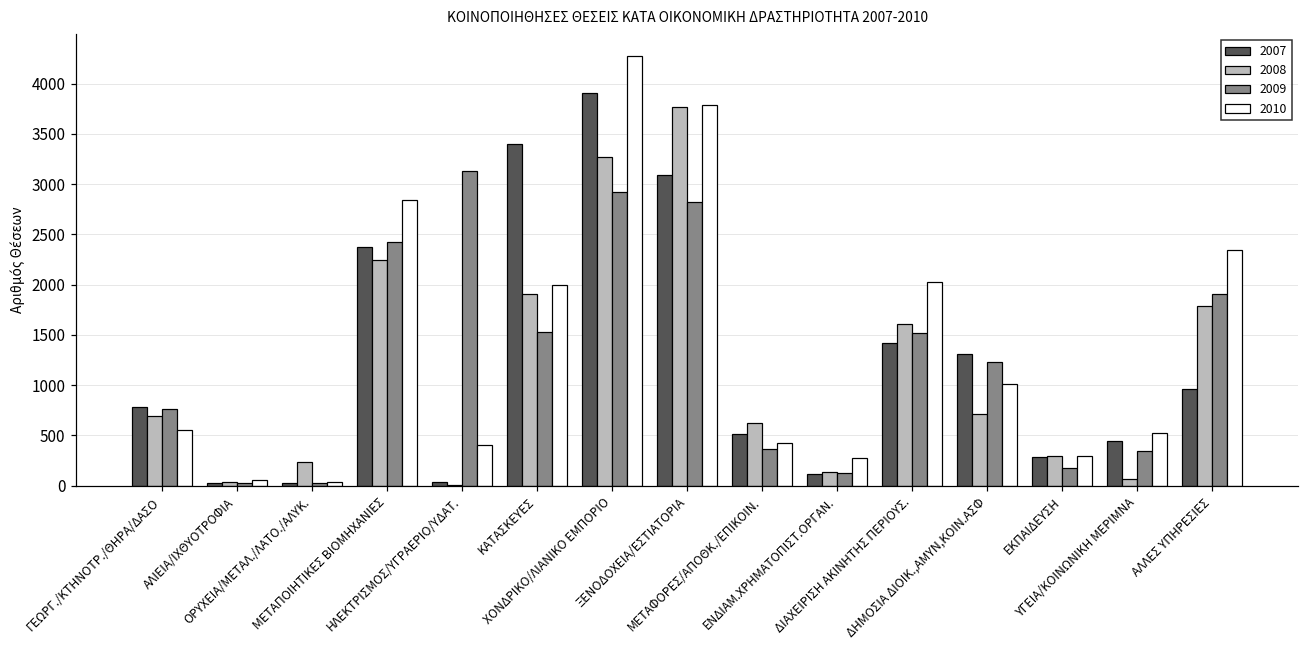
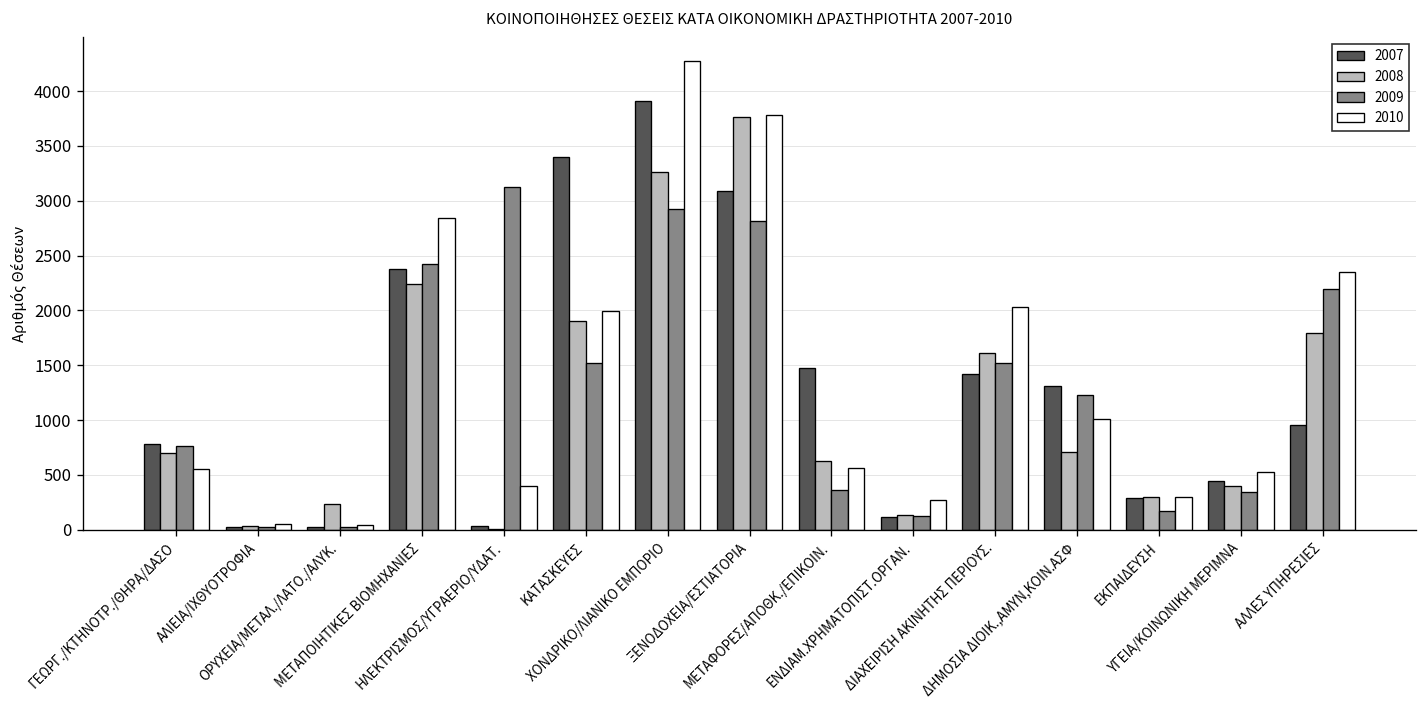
2007, ΜΕΤΑΦΟΡΕΣ/ΑΠΟΘΚ./ΕΠΙΚΟΙΝ.: 500 -> 1500
2010, ΜΕΤΑΦΟΡΕΣ/ΑΠΟΘΚ./ΕΠΙΚΟΙΝ.: 400 -> 600
2008, ΥΓΕΙΑ/ΚΟΙΝΩΝΙΚΗ ΜΕΡΙΜΝΑ: 100 -> 400
2009, ΑΛΛΕΣ ΥΠΗΡΕΣΙΕΣ: 1900 -> 2200
